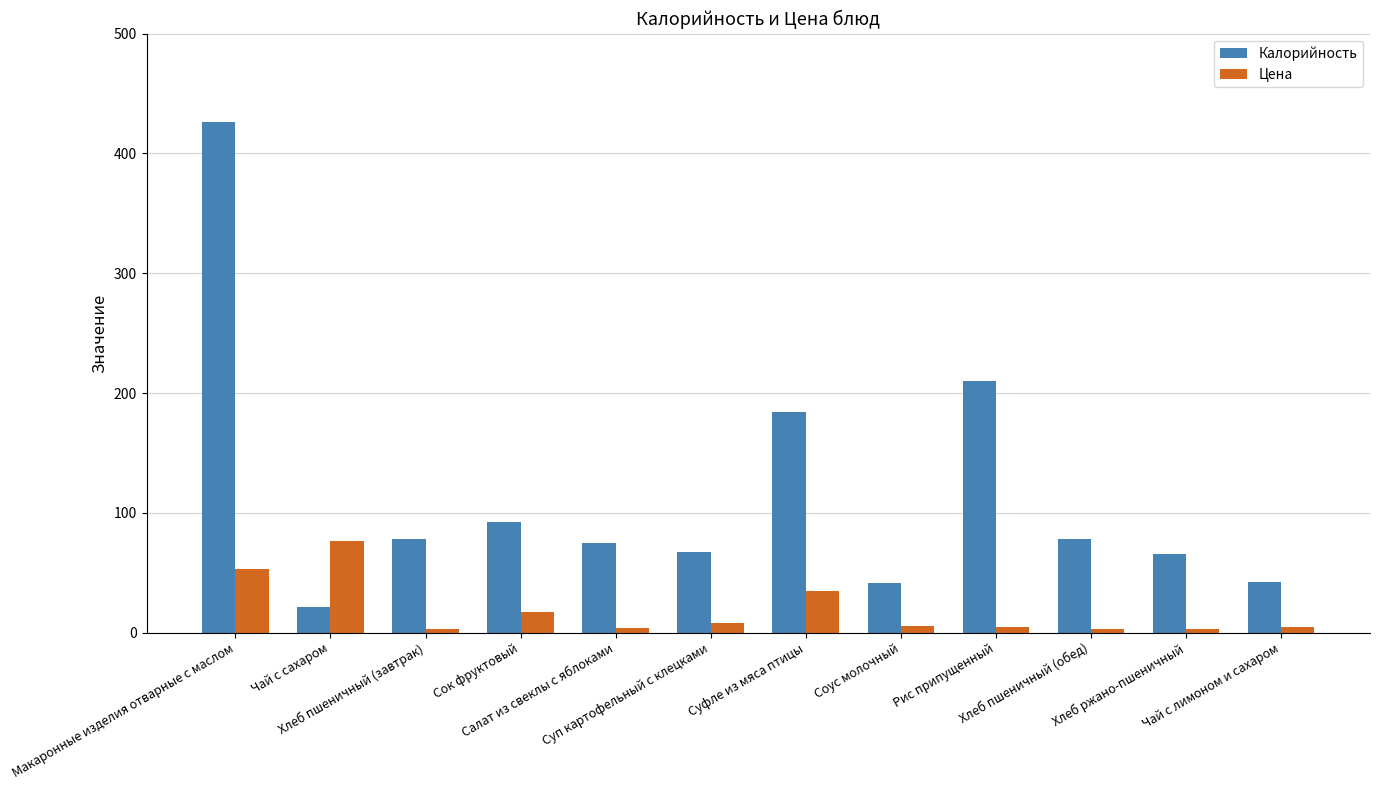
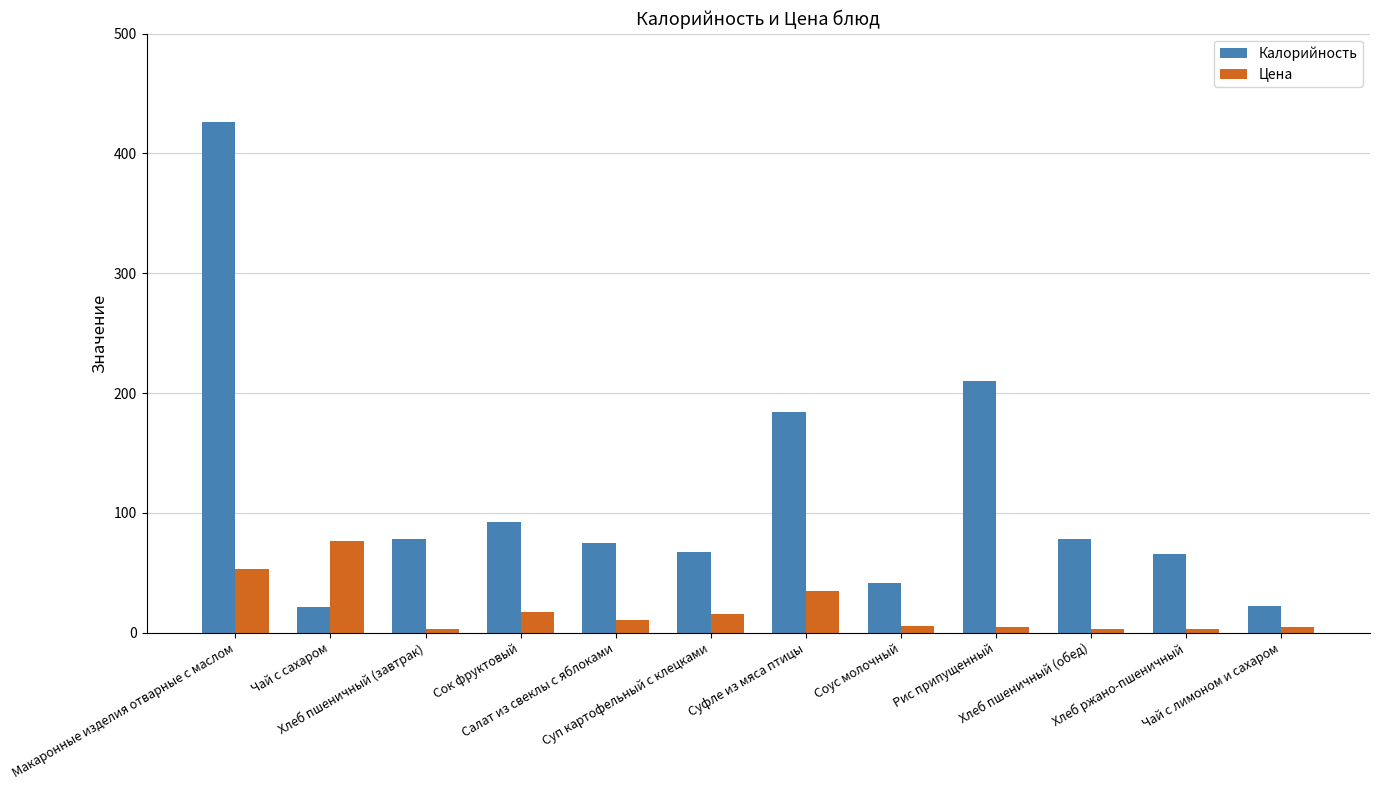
Цена, Салат из свеклы с яблоками: 4 -> 11
Цена, Суп картофельный с клецками: 8 -> 16
Калорийность, Чай с лимоном и сахаром: 42 -> 22
